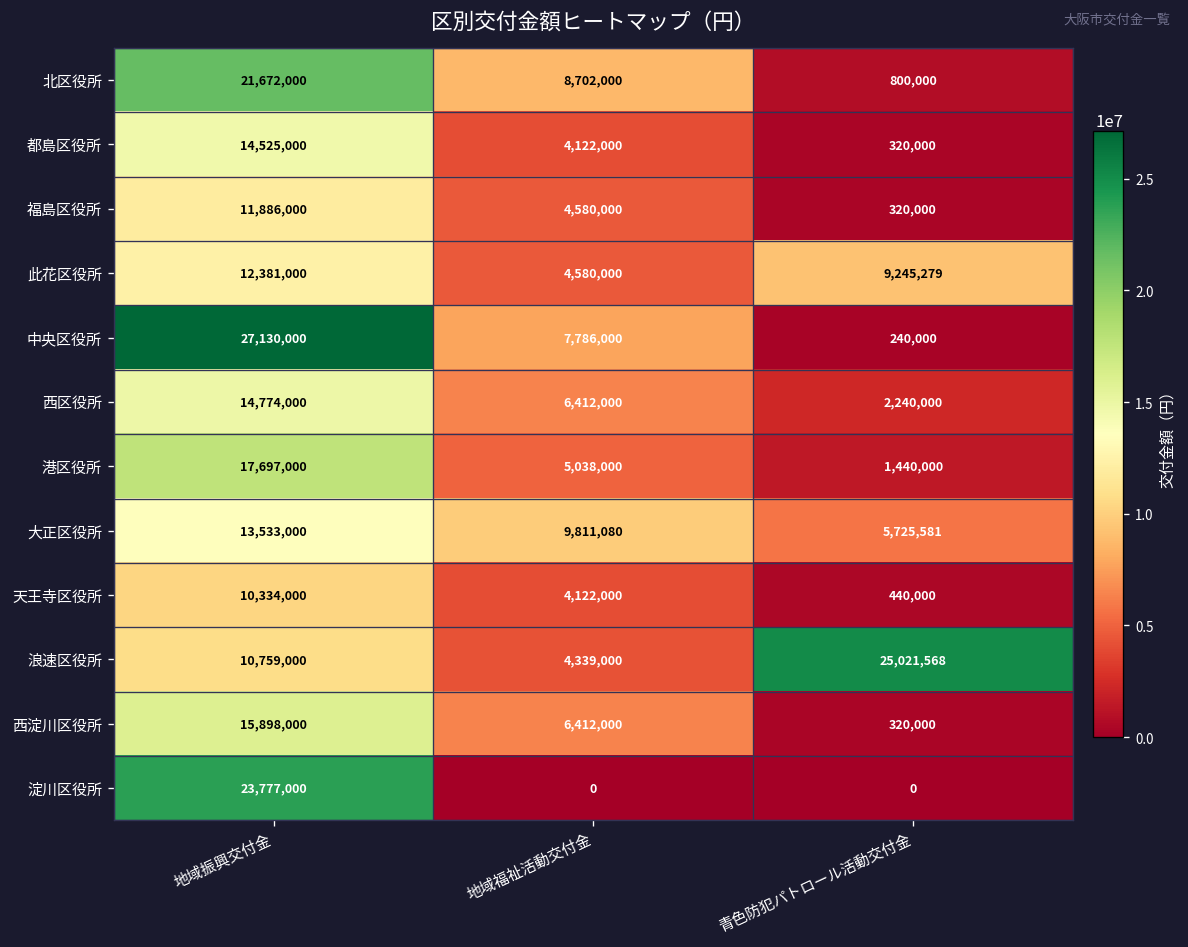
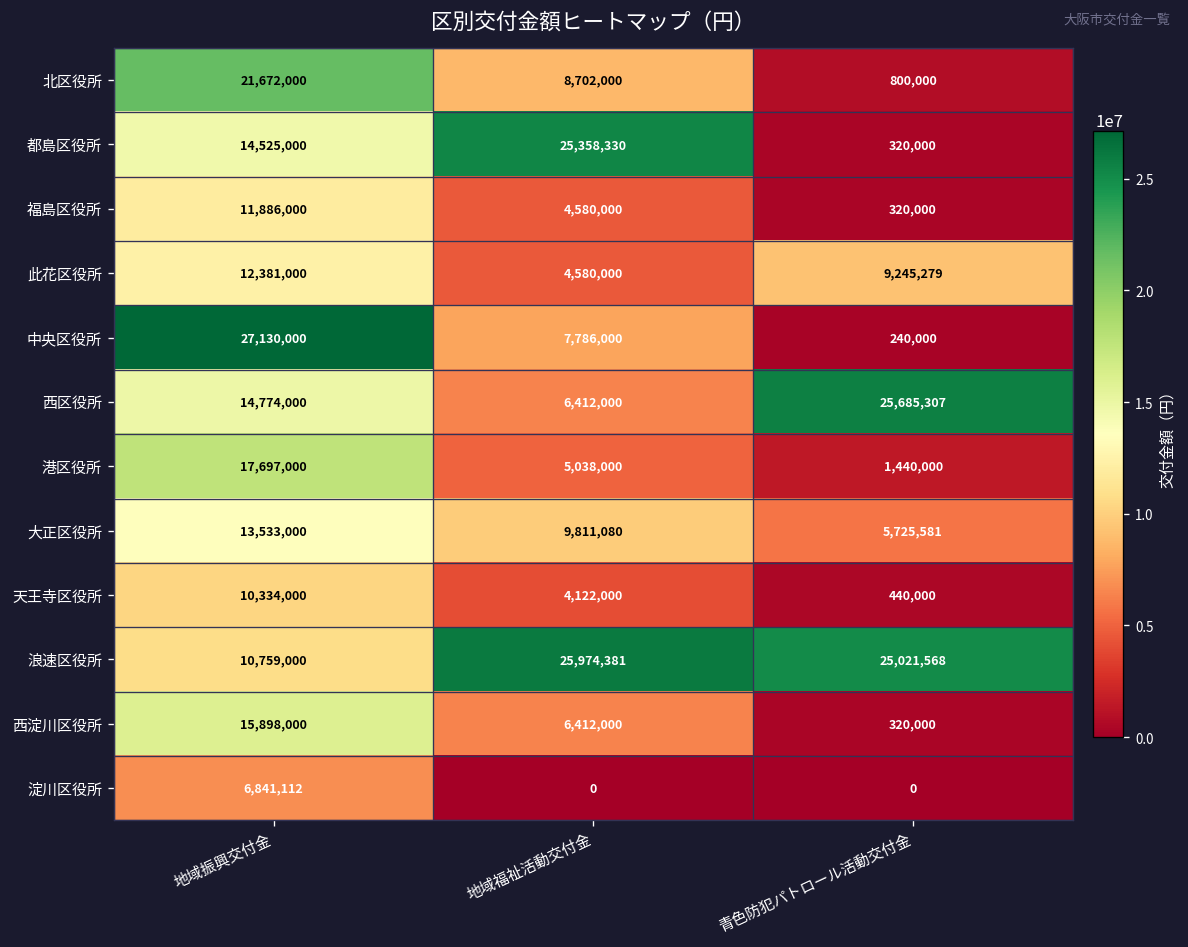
都島区役所, 地域福祉活動交付金: 4,122,000 -> 25,358,330
西区役所, 青色防犯パトロール活動交付金: 2,240,000 -> 25,685,307
浪速区役所, 地域福祉活動交付金: 4,339,000 -> 25,974,381
淀川区役所, 地域振興交付金: 23,777,000 -> 6,841,112
